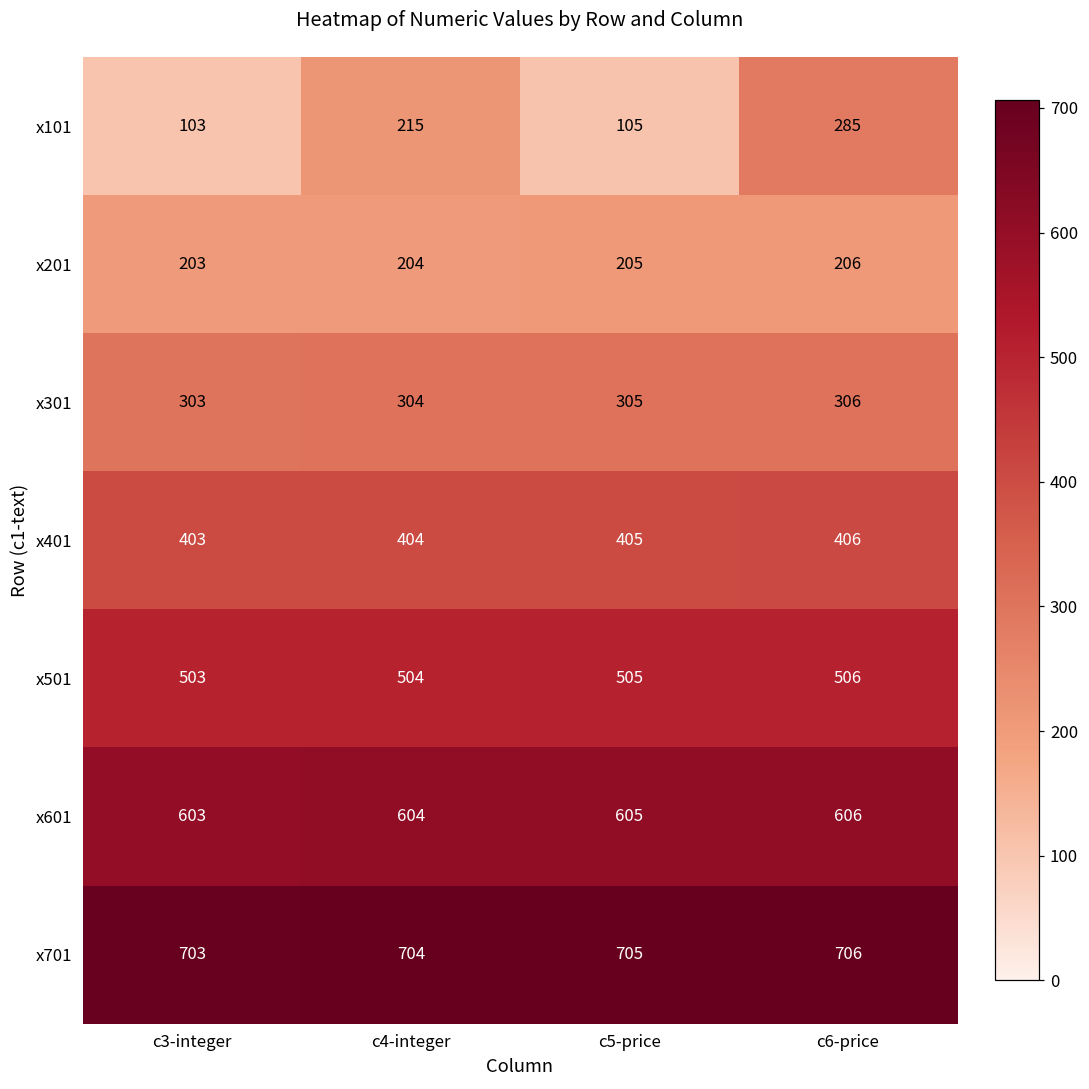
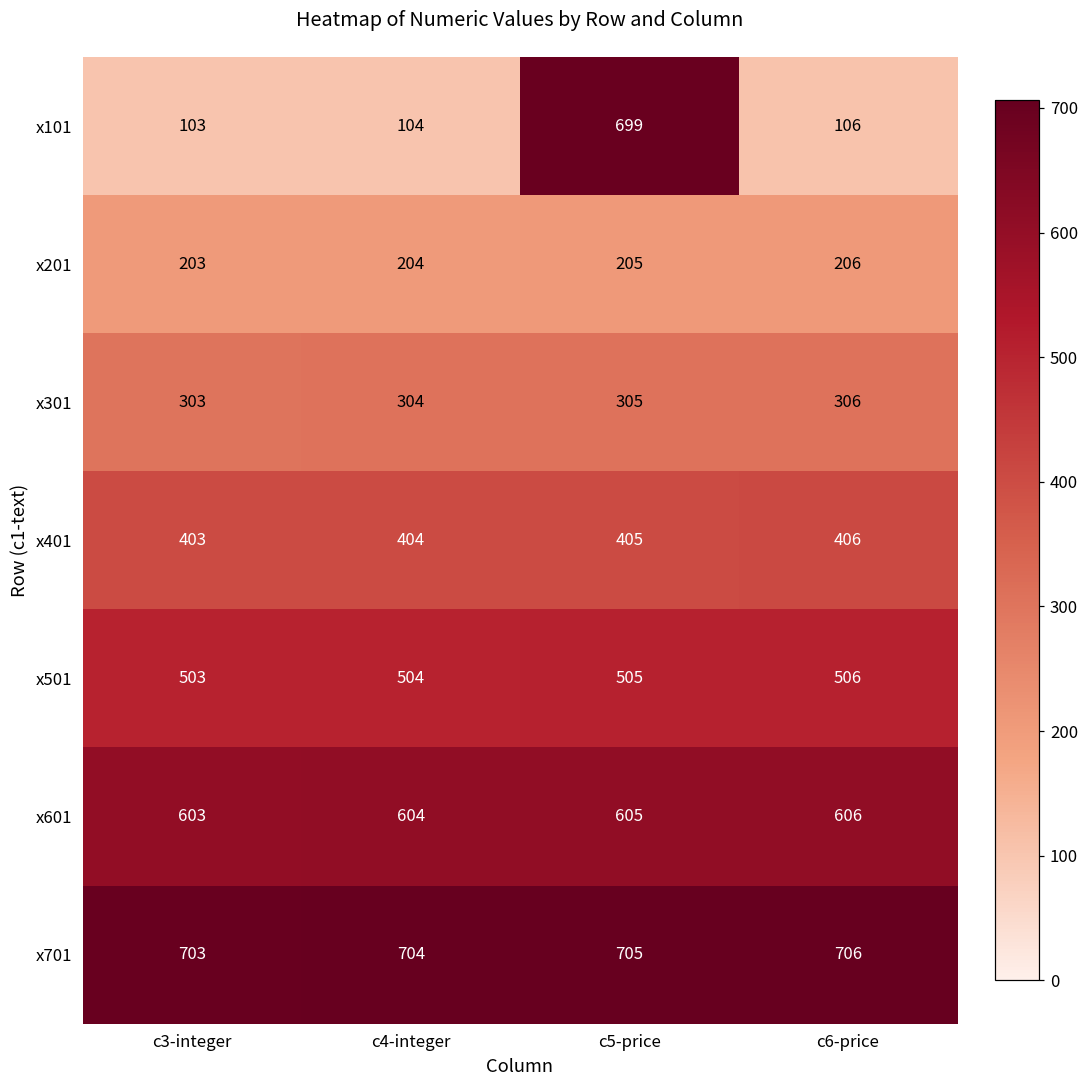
x101, c4-integer: 215 -> 104
x101, c5-price: 105 -> 699
x101, c6-price: 285 -> 106
